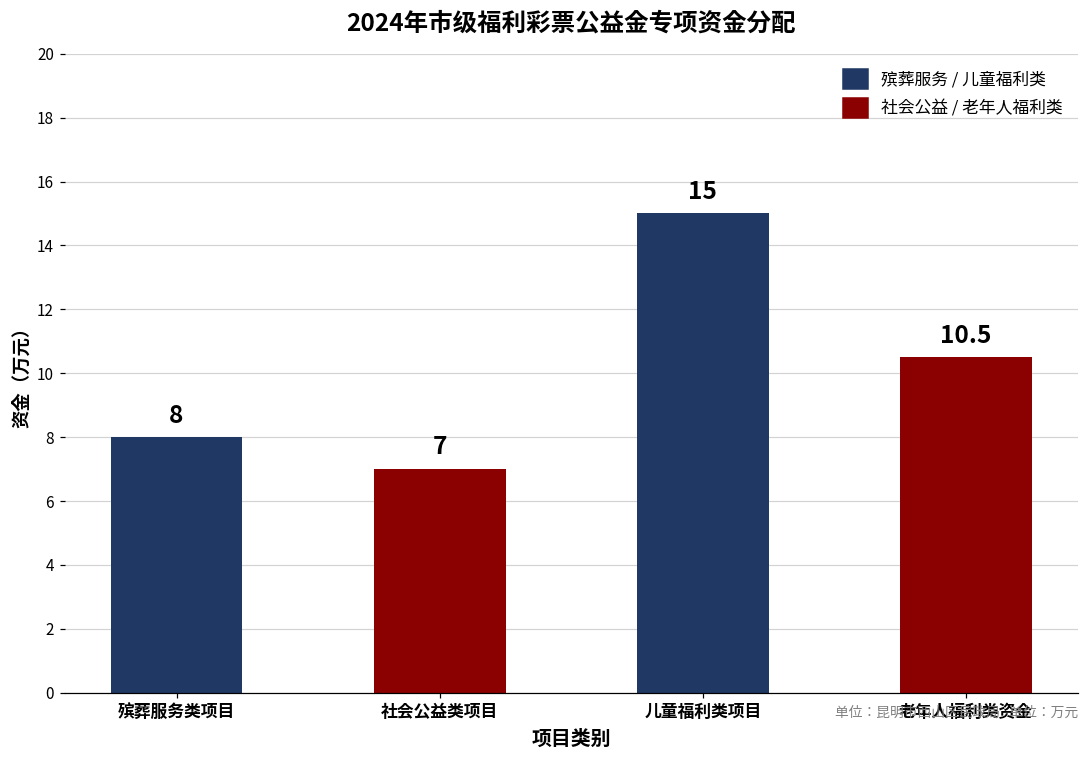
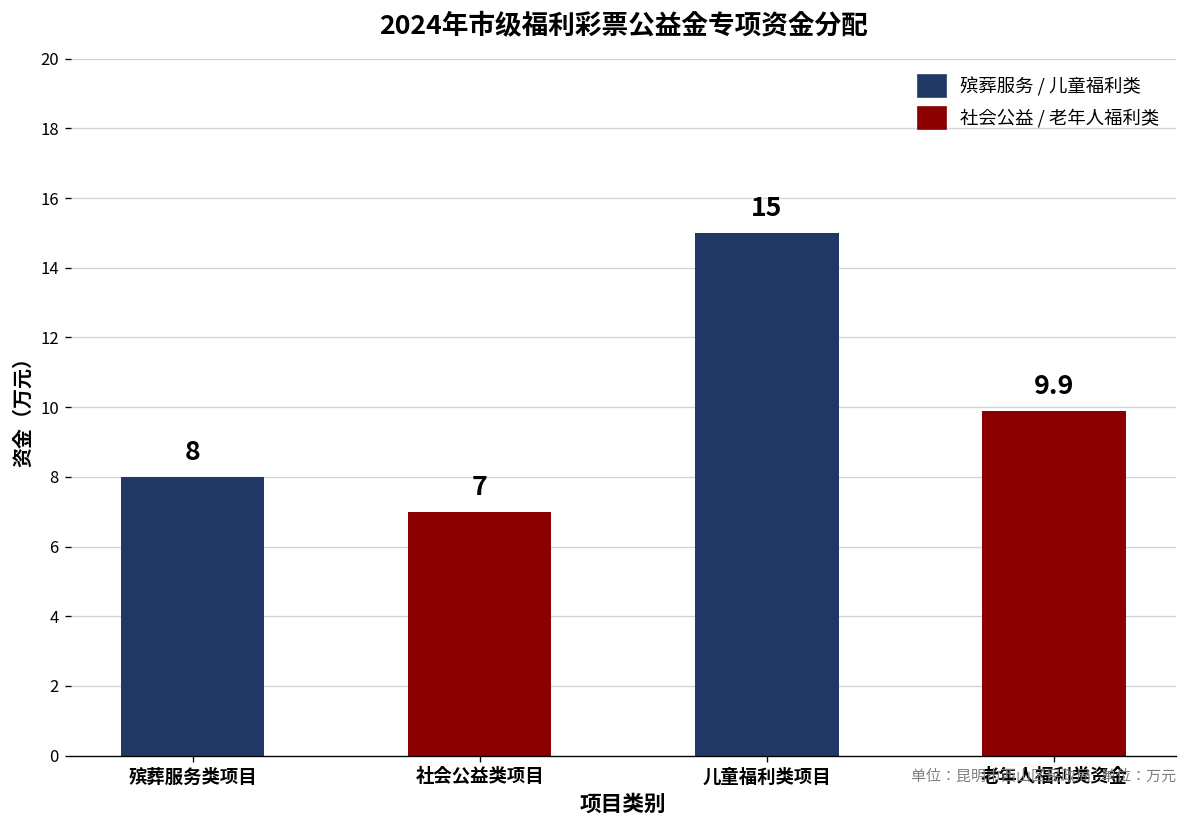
老年人福利类资金: 10.5 -> 9.9
